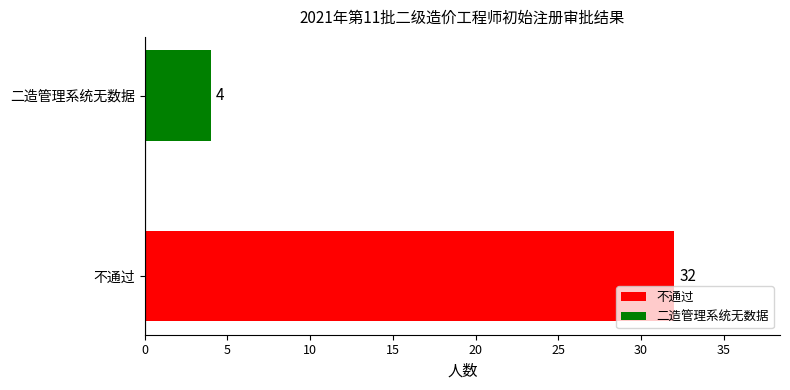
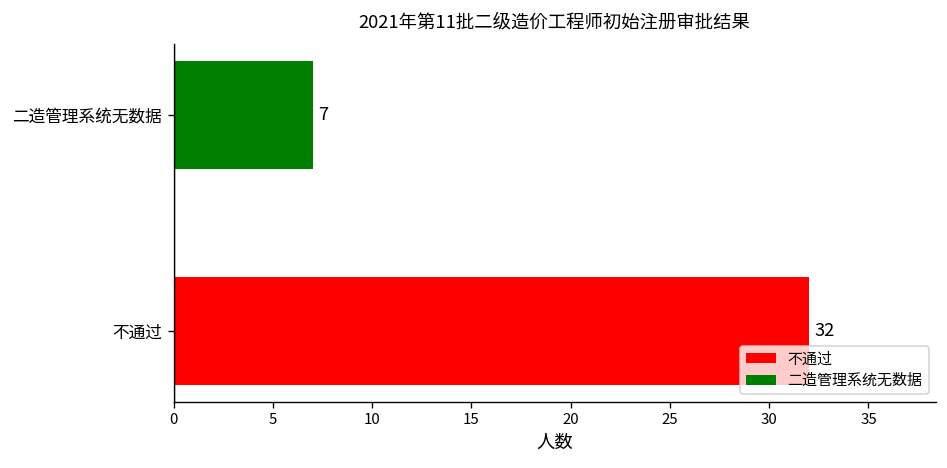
二造管理系统无数据: 4 -> 7
